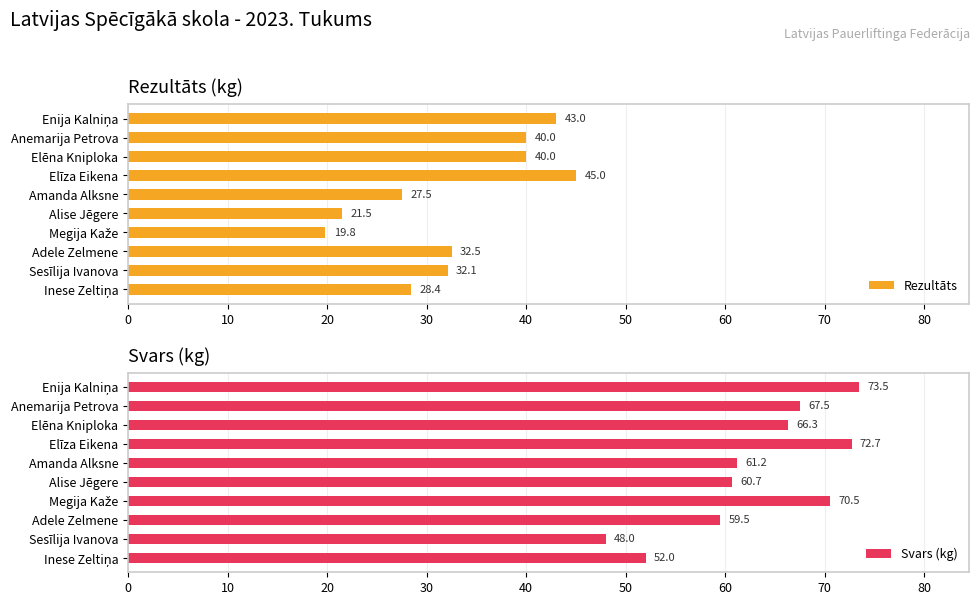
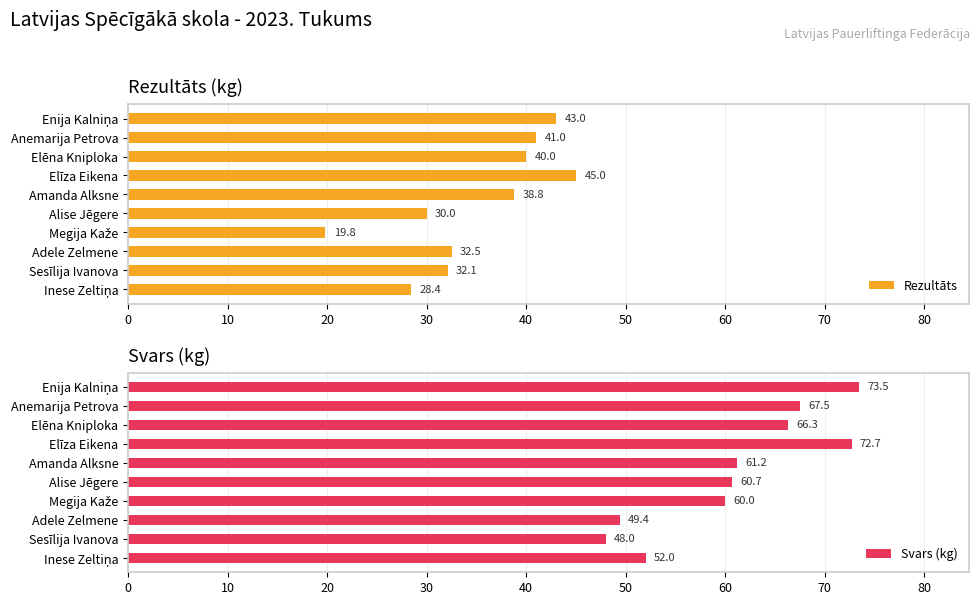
Rezultāts (kg), Anemarija Petrova: 40.0 -> 41.0
Rezultāts (kg), Amanda Alksne: 27.5 -> 38.8
Rezultāts (kg), Alise Jēgere: 21.5 -> 30.0
Svars (kg), Megija Kaže: 70.5 -> 60.0
Svars (kg), Adele Zelmene: 59.5 -> 49.4
